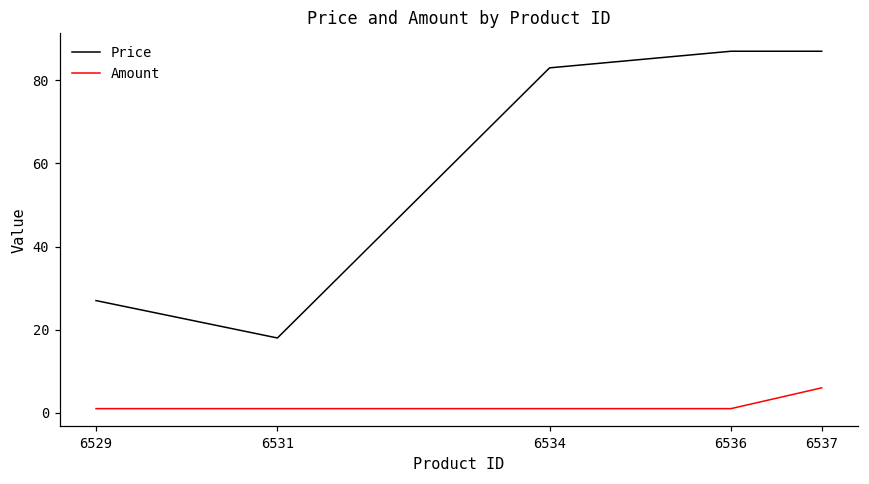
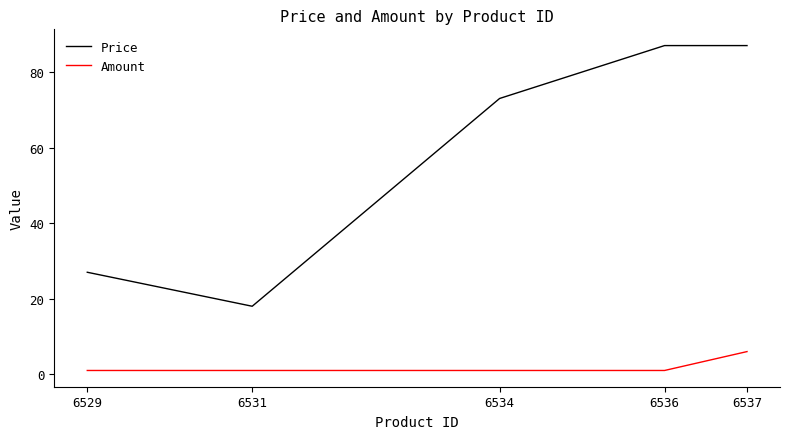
Price, 6534: 83 -> 73
